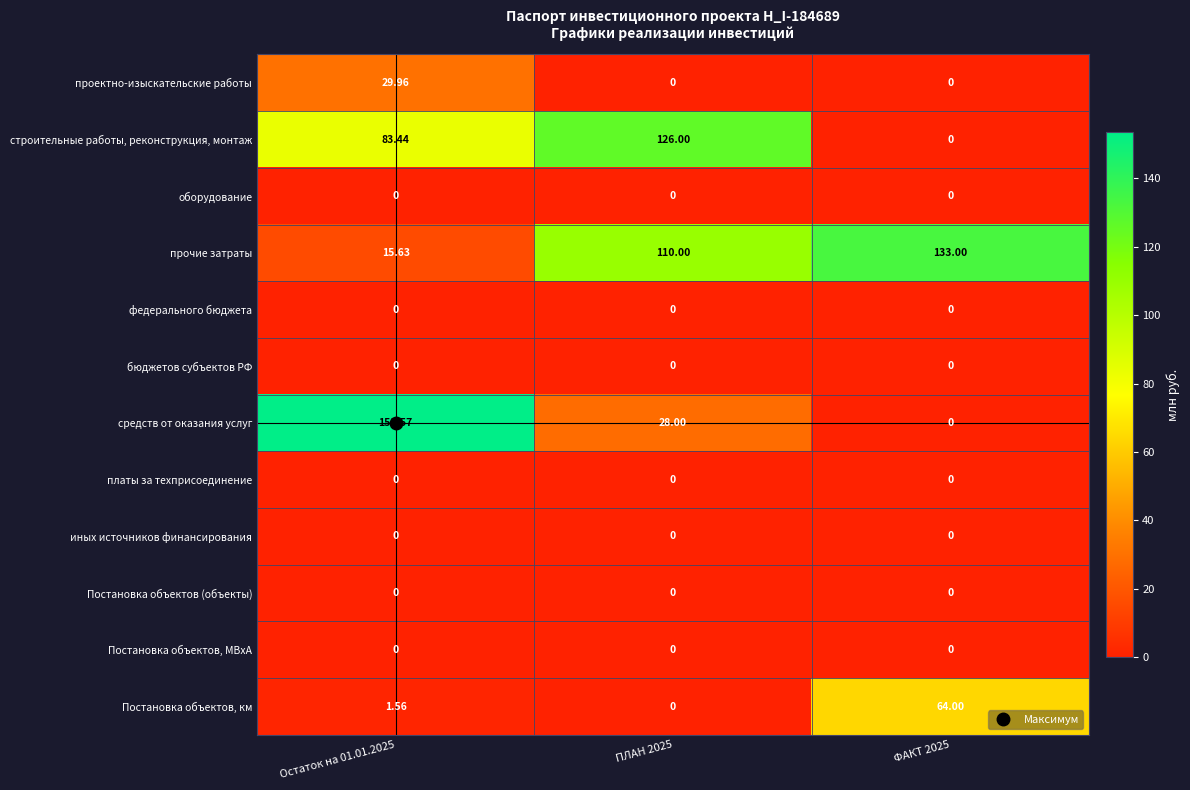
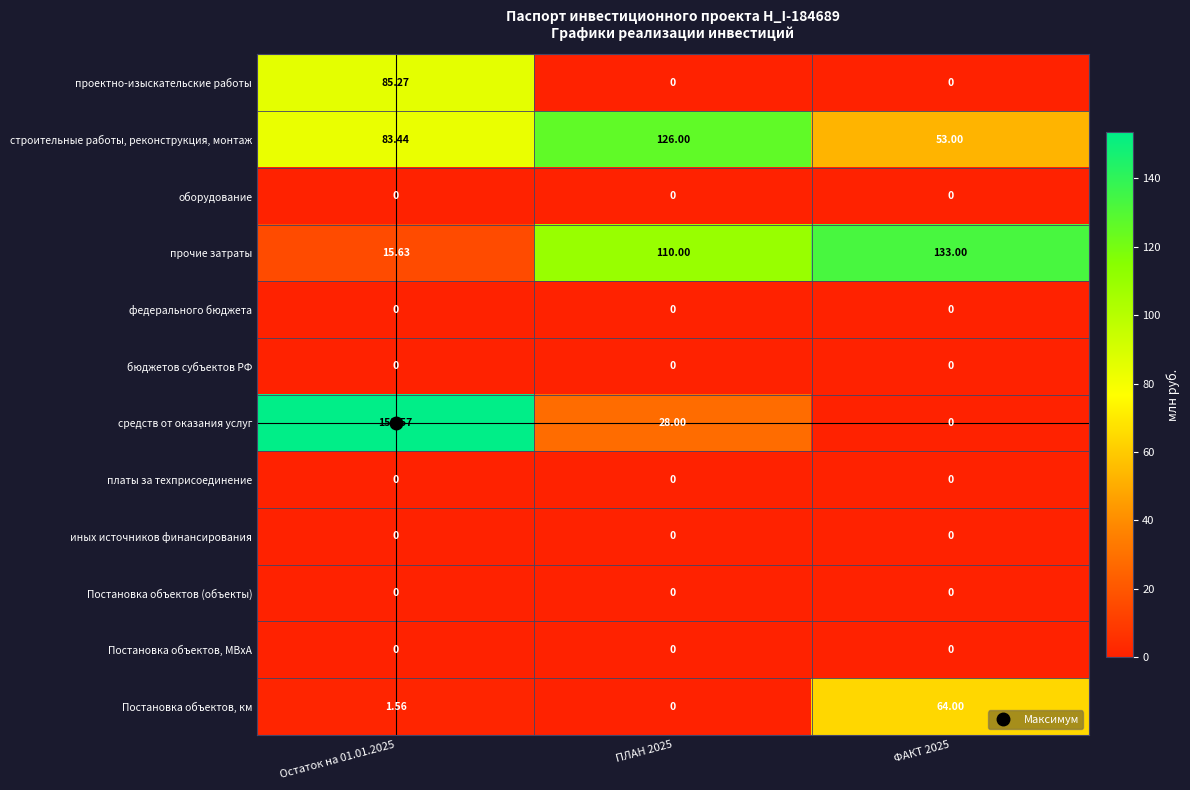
проектно-изыскательские работы, Остаток на 01.01.2025: 29.96 -> 85.27
строительные работы, реконструкция, монтаж, ФАКТ 2025: 0 -> 53.00
